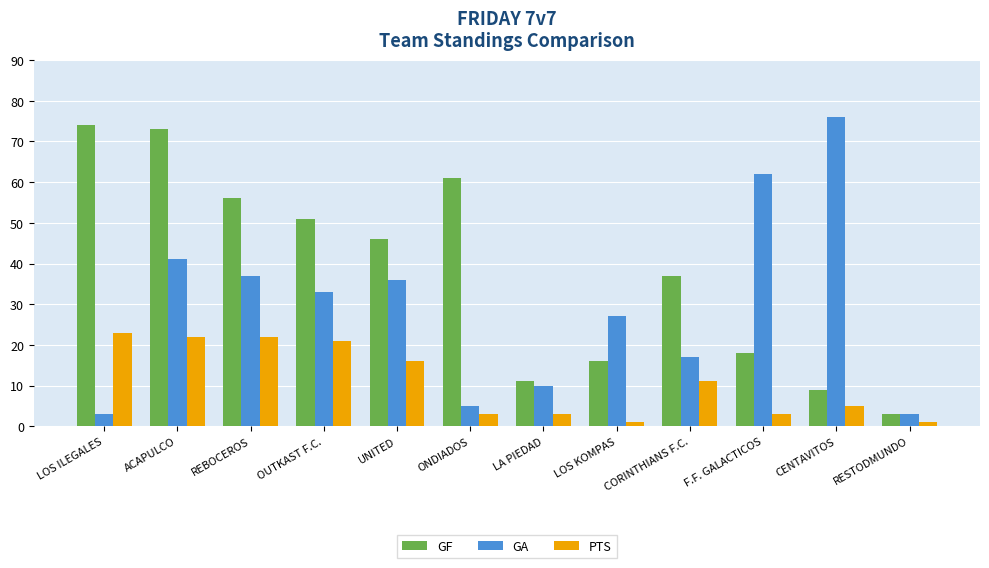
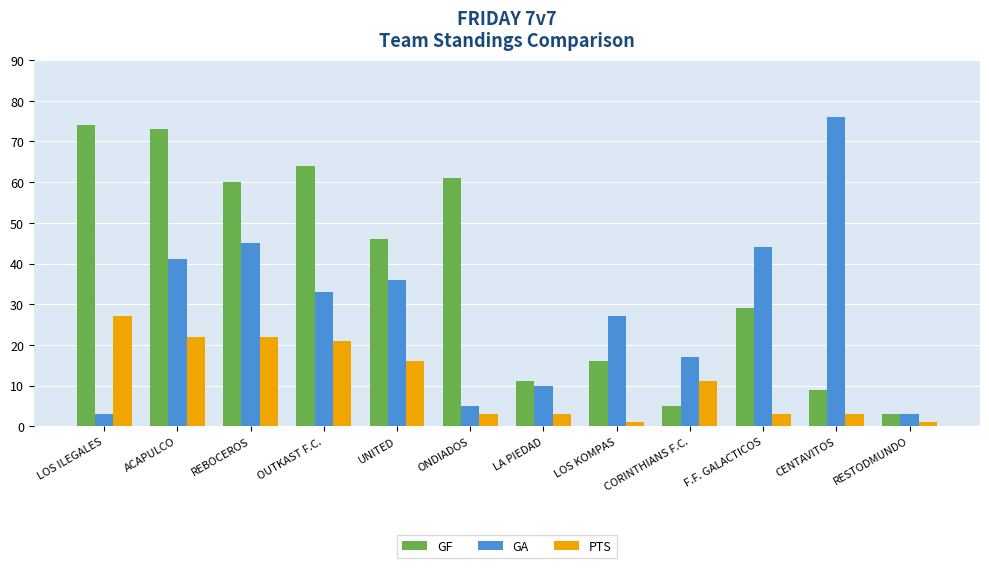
PTS, LOS ILEGALES: 23 -> 27
GF, REBOCEROS: 56 -> 60
GA, REBOCEROS: 37 -> 45
GF, OUTKAST F.C.: 51 -> 64
GF, CORINTHIANS F.C.: 37 -> 5
GF, F.F. GALACTICOS: 18 -> 29
GA, F.F. GALACTICOS: 62 -> 44
PTS, CENTAVITOS: 5 -> 3
